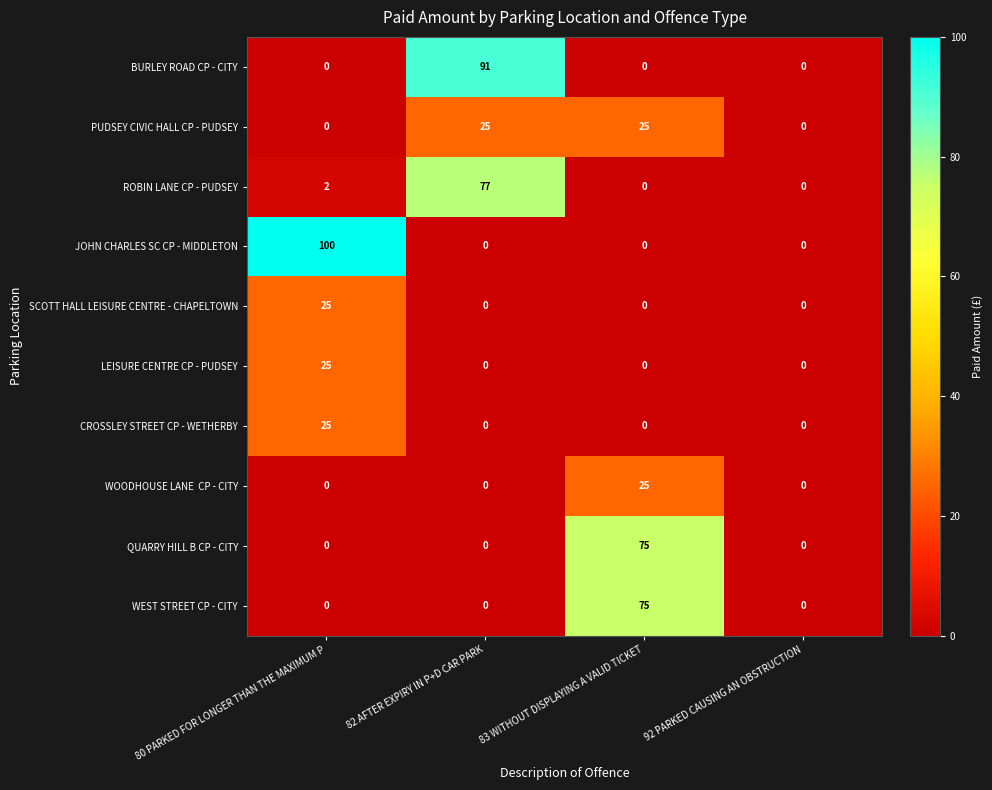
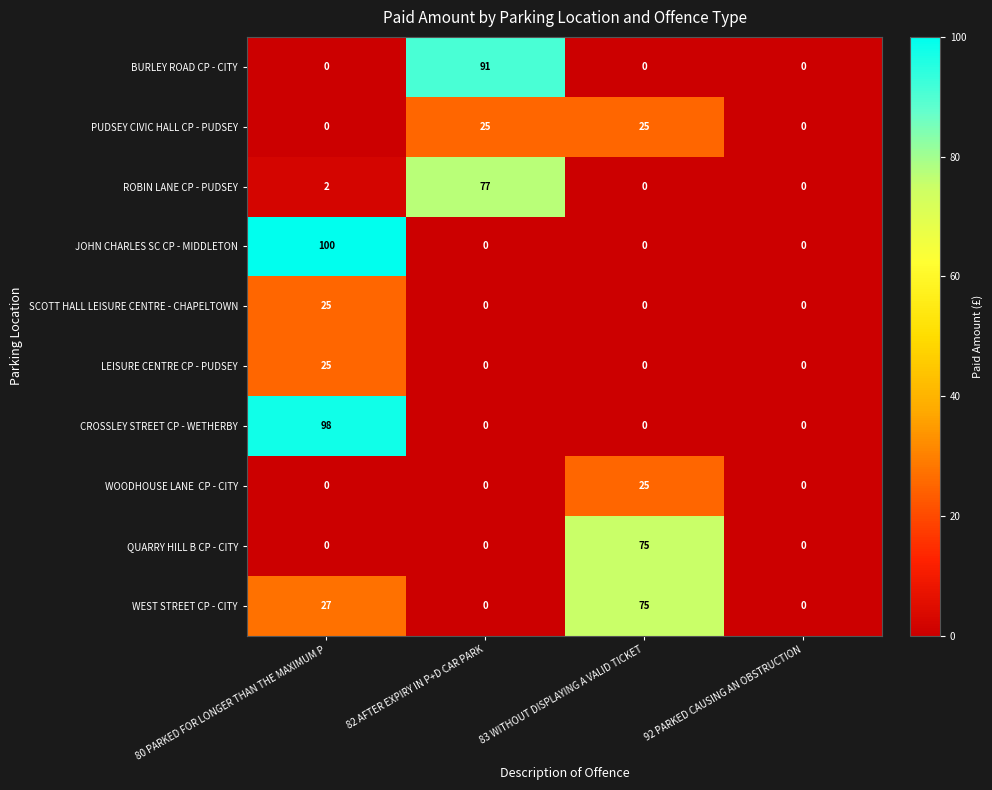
CROSSLEY STREET CP - WETHERBY, 80 PARKED FOR LONGER THAN THE MAXIMUM P: 25 -> 98
WEST STREET CP - CITY, 80 PARKED FOR LONGER THAN THE MAXIMUM P: 0 -> 27
